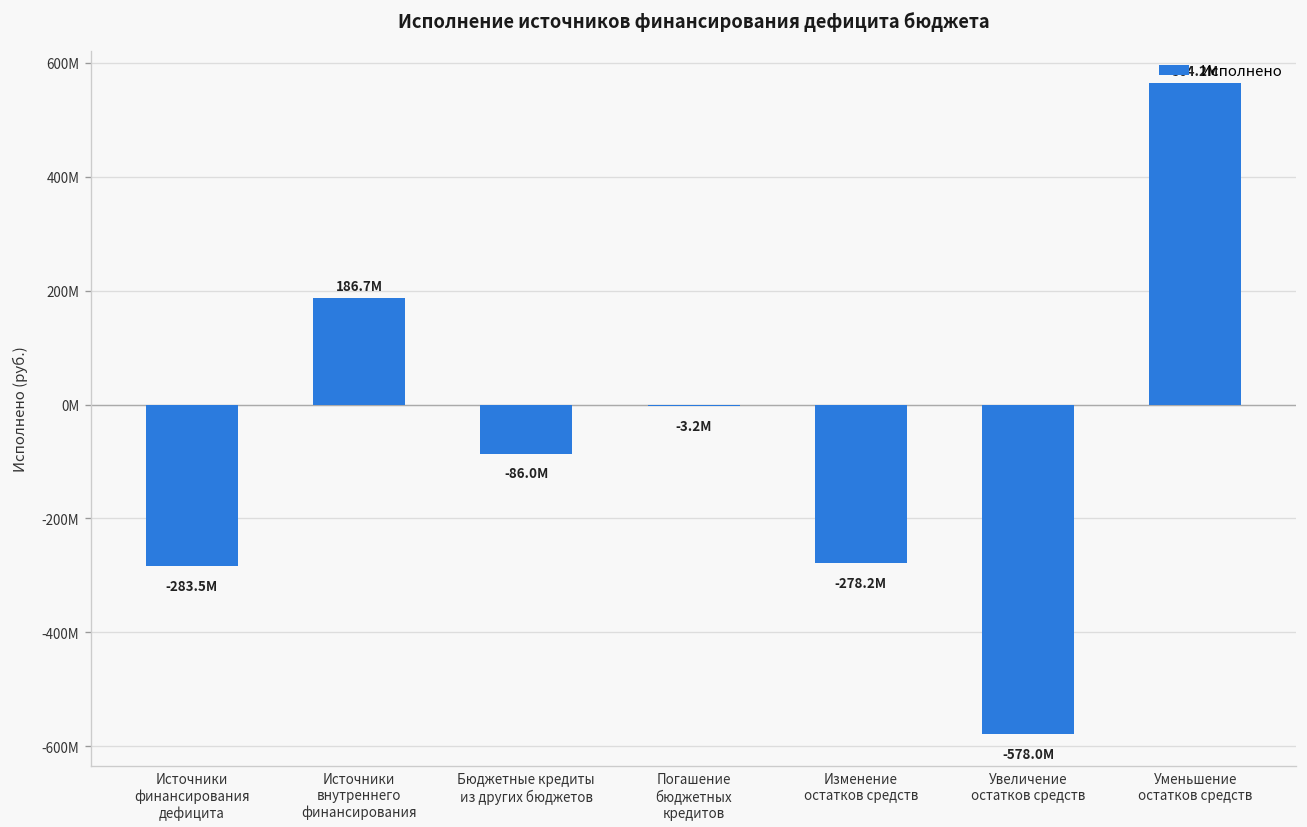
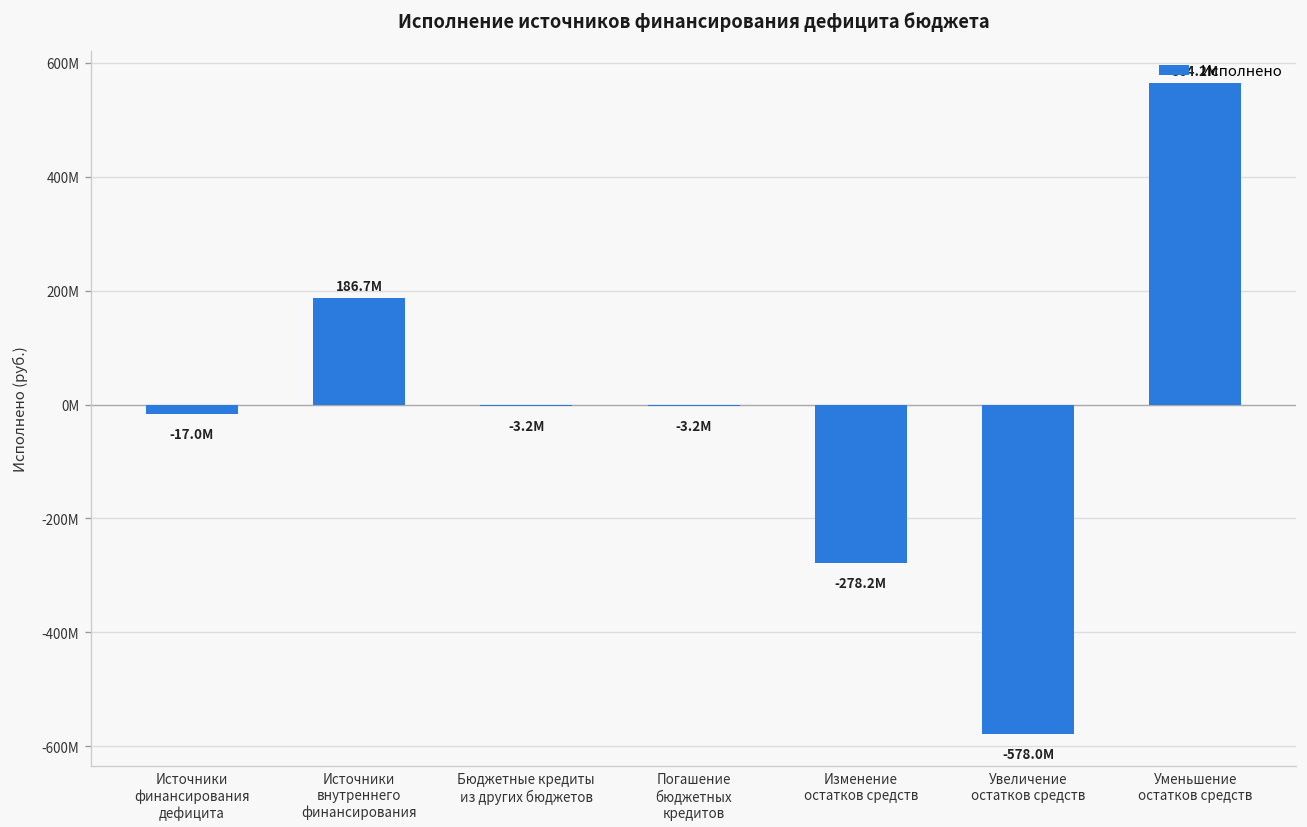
Источники финансирования дефицита: -283.5M -> -17.0M
Бюджетные кредиты из других бюджетов: -86.0M -> -3.2M
